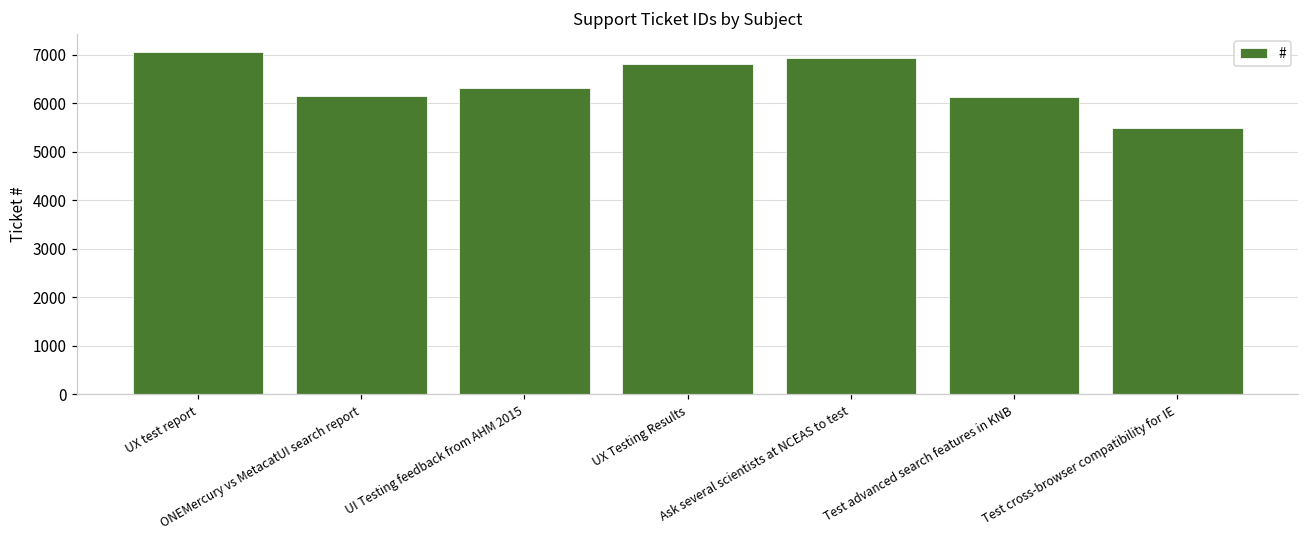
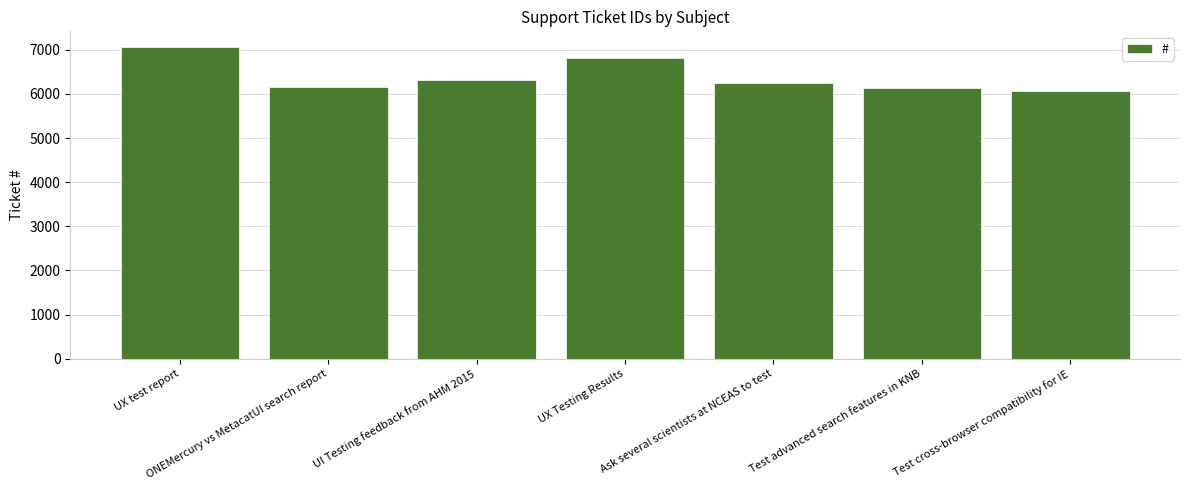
Ask several scientists at NCEAS to test: 6900 -> 6200
Test cross-browser compatibility for IE: 5500 -> 6100
